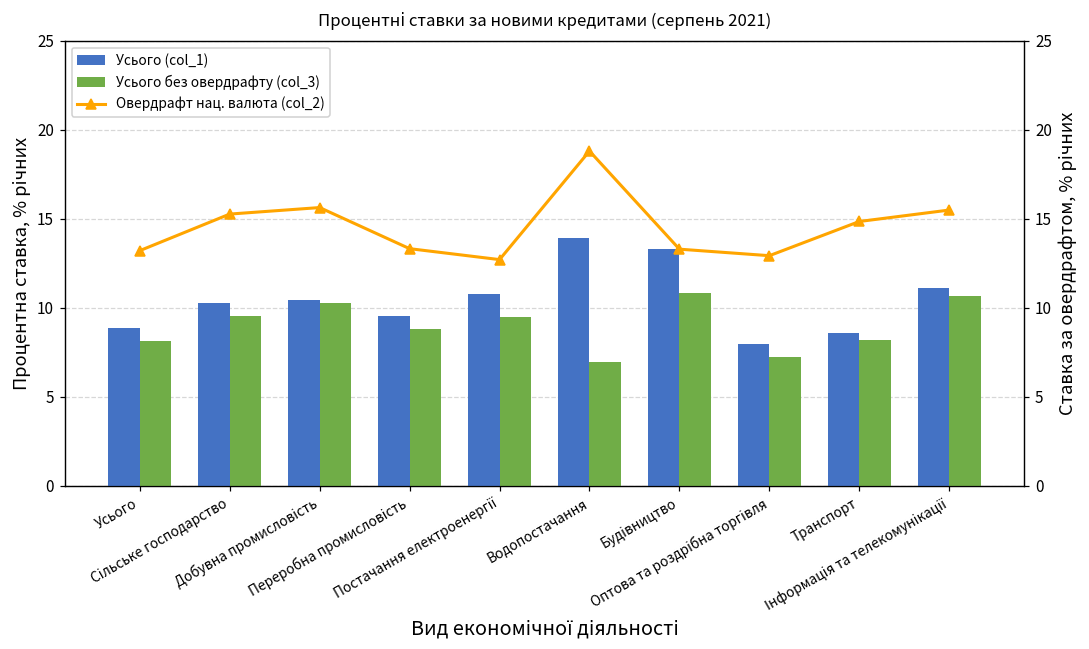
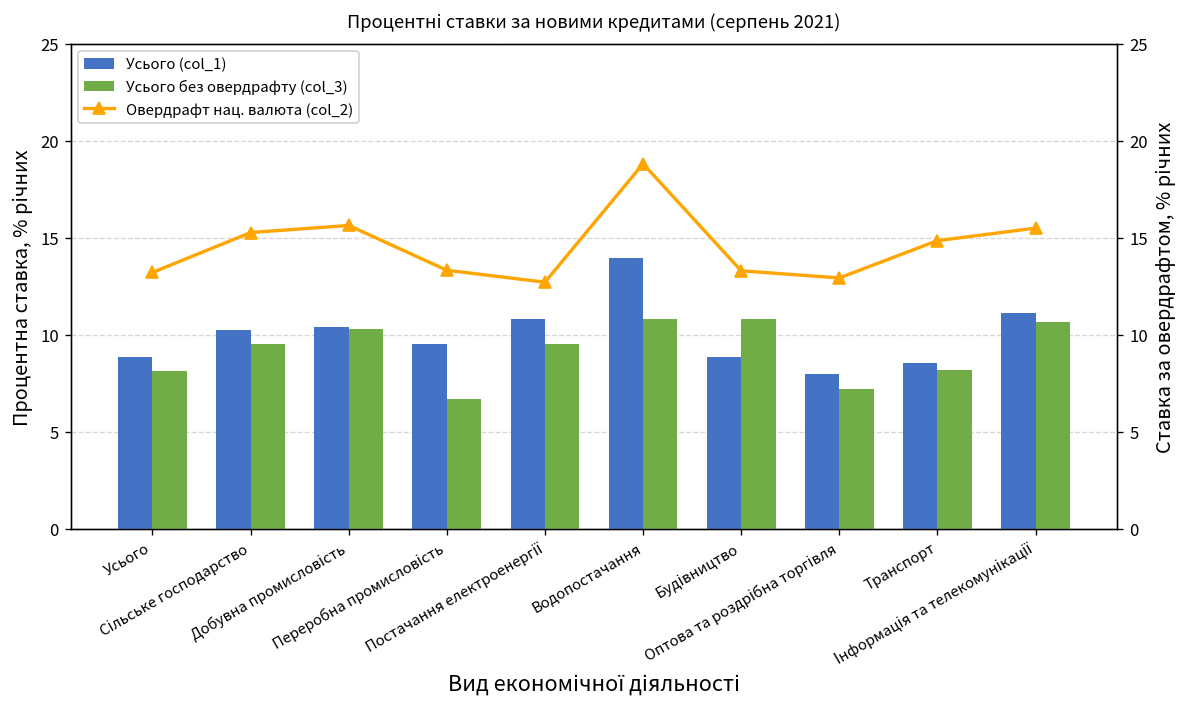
Усього без овердрафту (col_3), Переробна промисловість: 8.8 -> 6.7
Усього без овердрафту (col_3), Водопостачання: 7.0 -> 10.8
Усього (col_1), Будівництво: 13.3 -> 8.9
